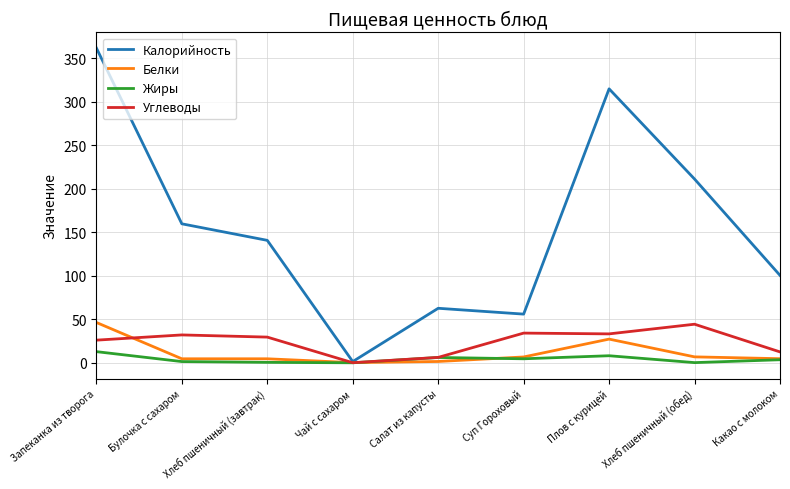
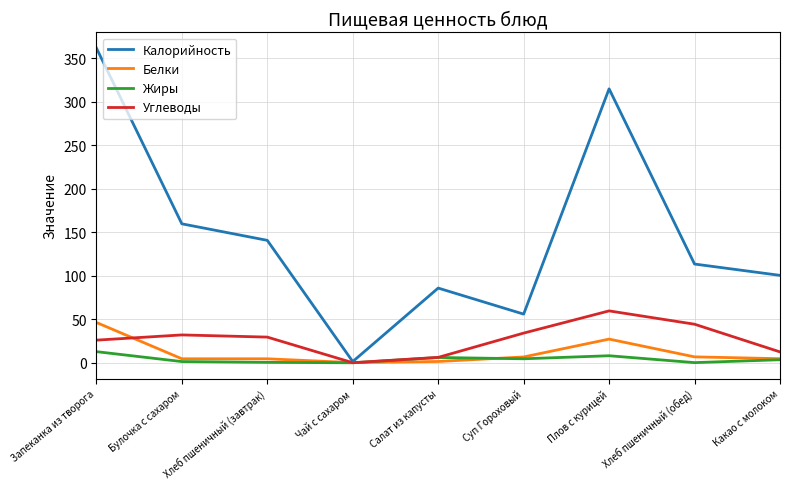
Калорийность, Салат из капусты: 60 -> 90
Углеводы, Плов с курицей: 30 -> 60
Калорийность, Хлеб пшеничный (обед): 210 -> 110
